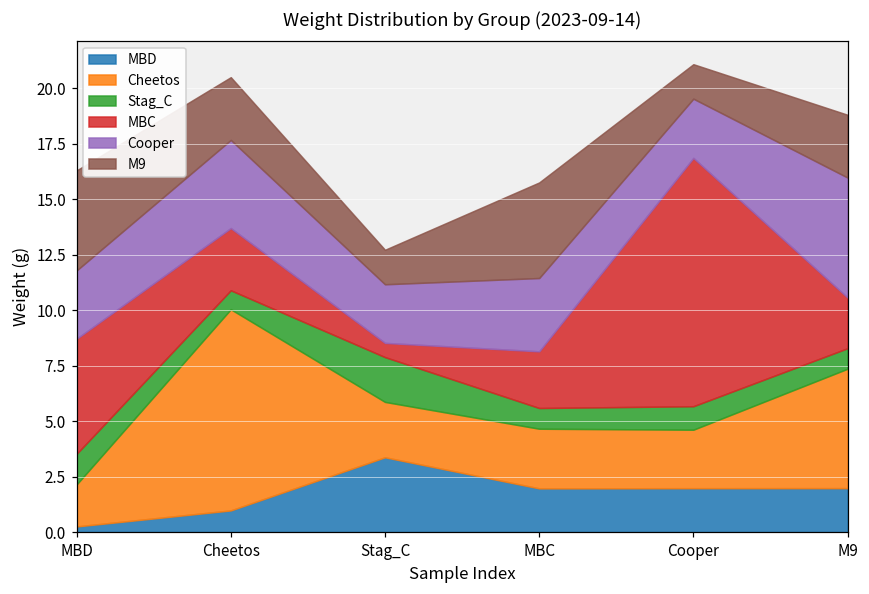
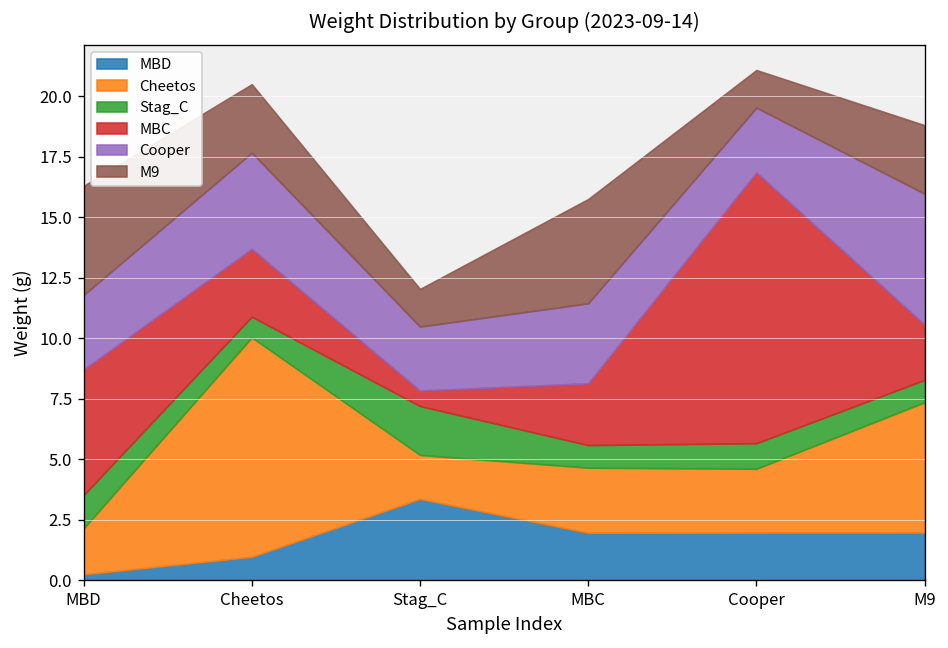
Cheetos, Stag_C: 2.5 -> 1.8
